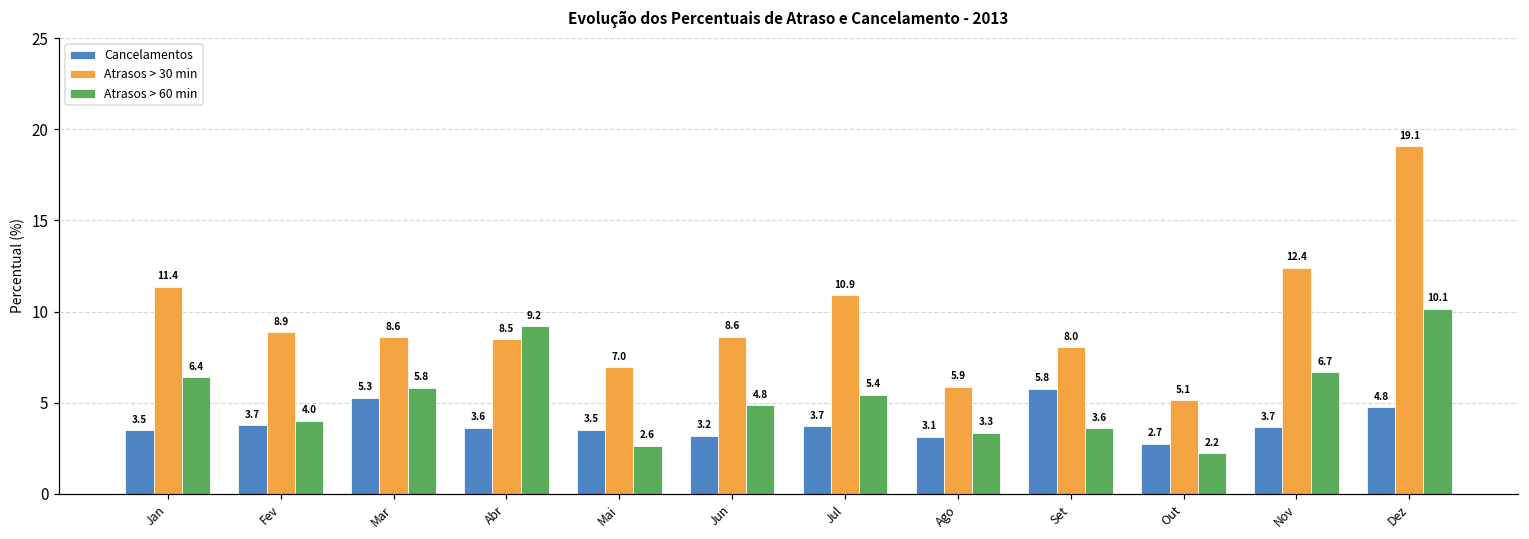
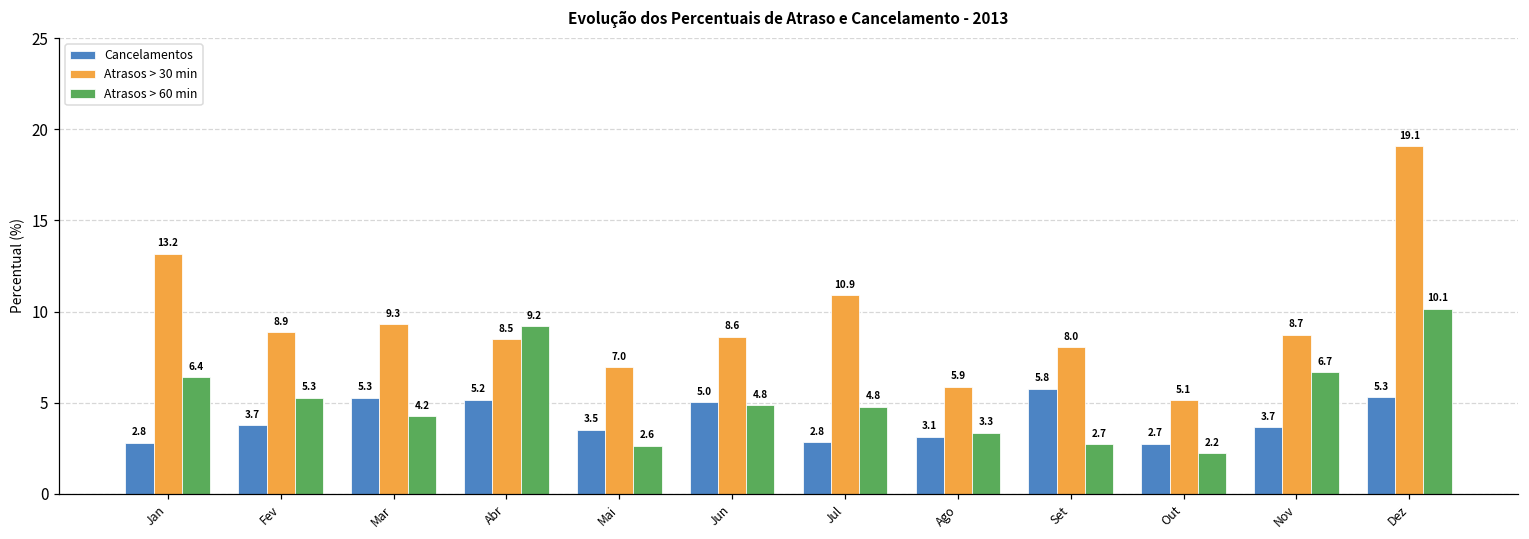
Cancelamentos, Jan: 3.5 -> 2.8
Atrasos > 30 min, Jan: 11.4 -> 13.2
Atrasos > 60 min, Fev: 4.0 -> 5.3
Atrasos > 30 min, Mar: 8.6 -> 9.3
Atrasos > 60 min, Mar: 5.8 -> 4.2
Cancelamentos, Abr: 3.6 -> 5.2
Cancelamentos, Jun: 3.2 -> 5.0
Cancelamentos, Jul: 3.7 -> 2.8
Atrasos > 60 min, Jul: 5.4 -> 4.8
Atrasos > 60 min, Set: 3.6 -> 2.7
Atrasos > 30 min, Nov: 12.4 -> 8.7
Cancelamentos, Dez: 4.8 -> 5.3
